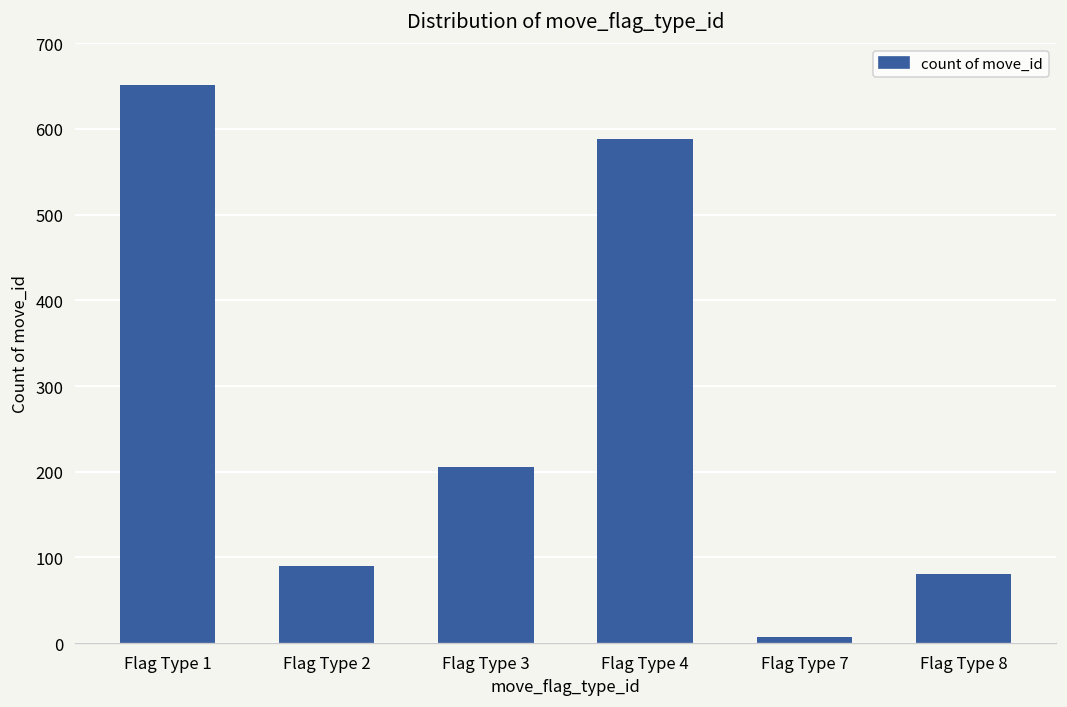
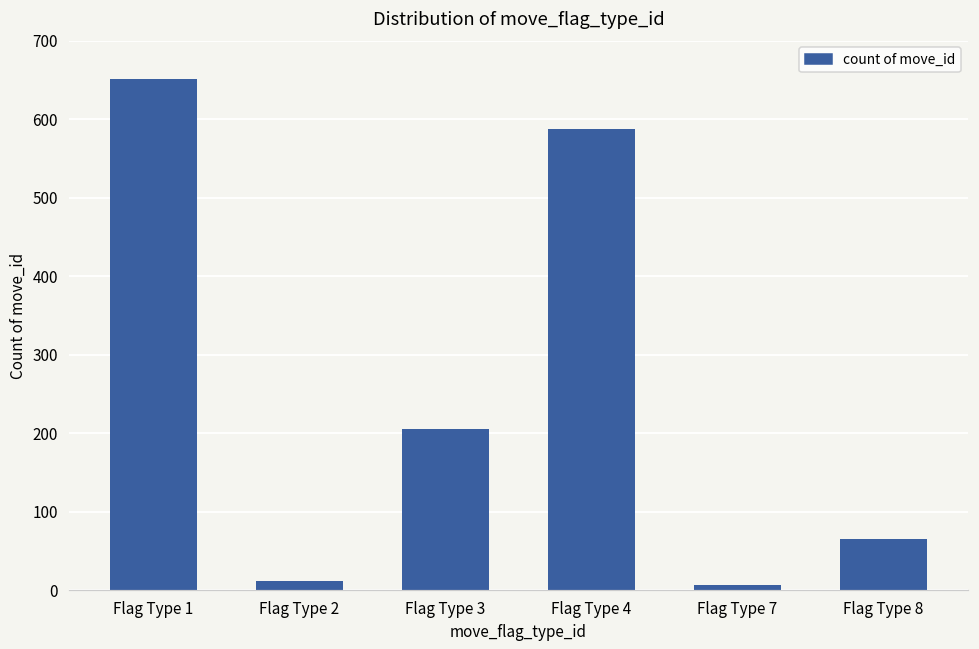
Flag Type 2: 90 -> 10
Flag Type 8: 80 -> 70
